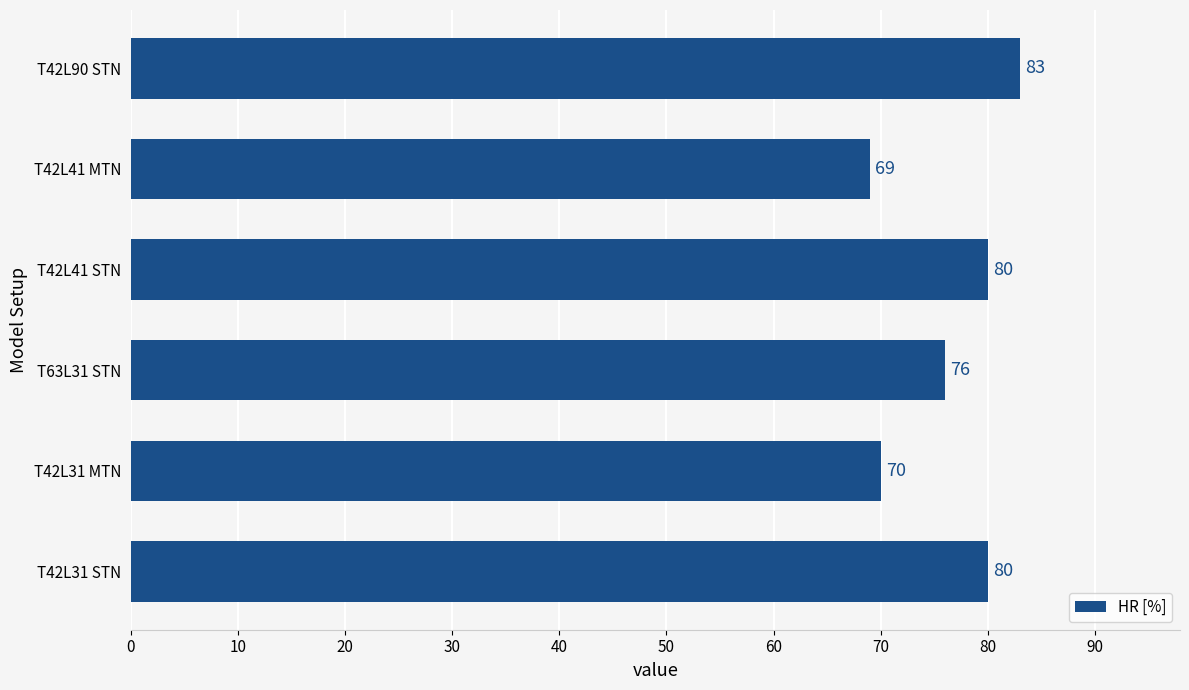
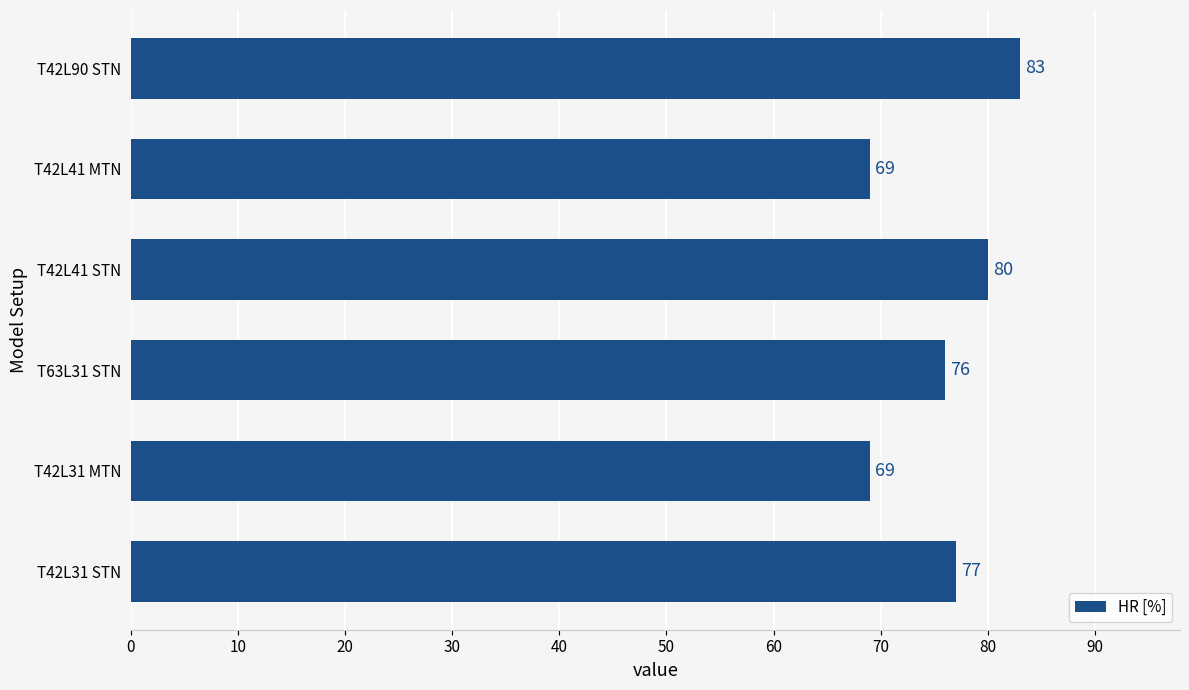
T42L31 MTN: 70 -> 69
T42L31 STN: 80 -> 77
